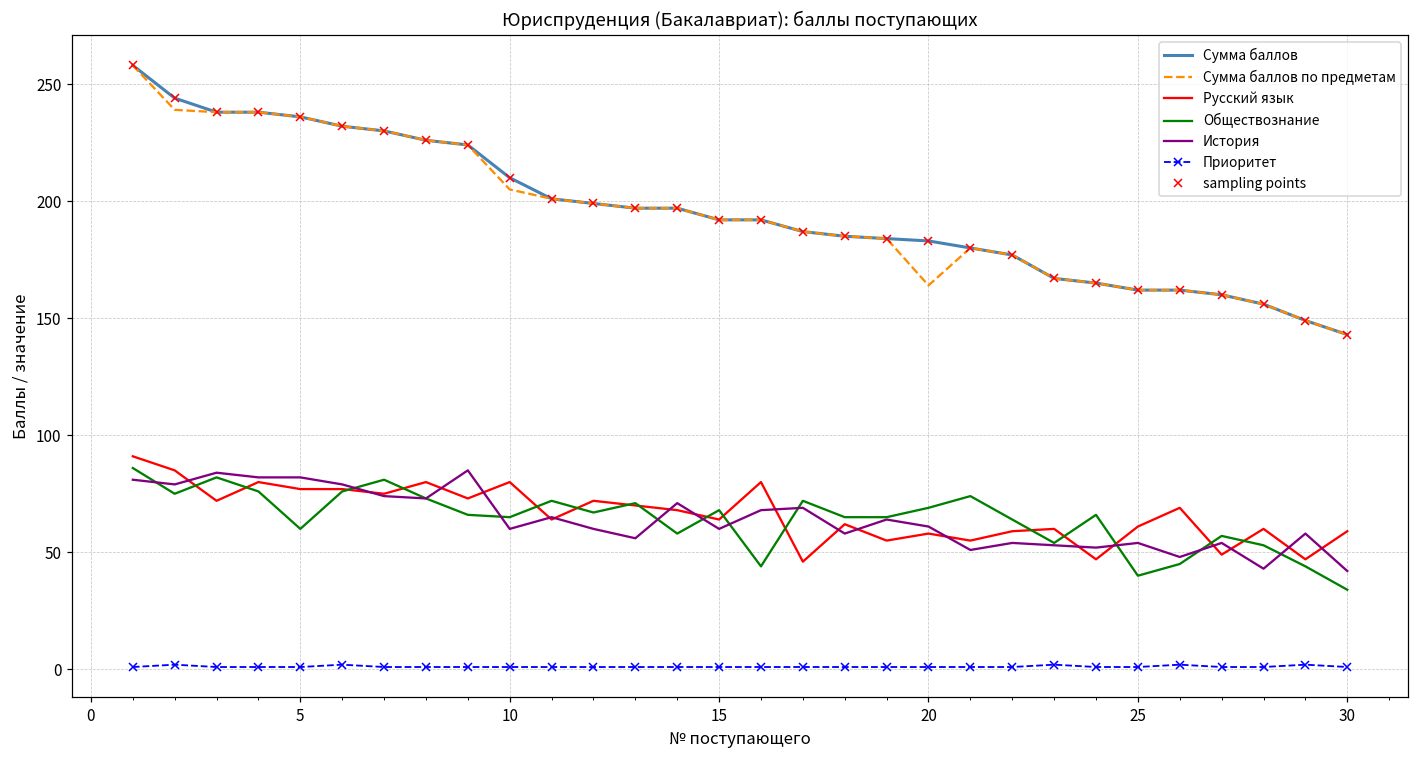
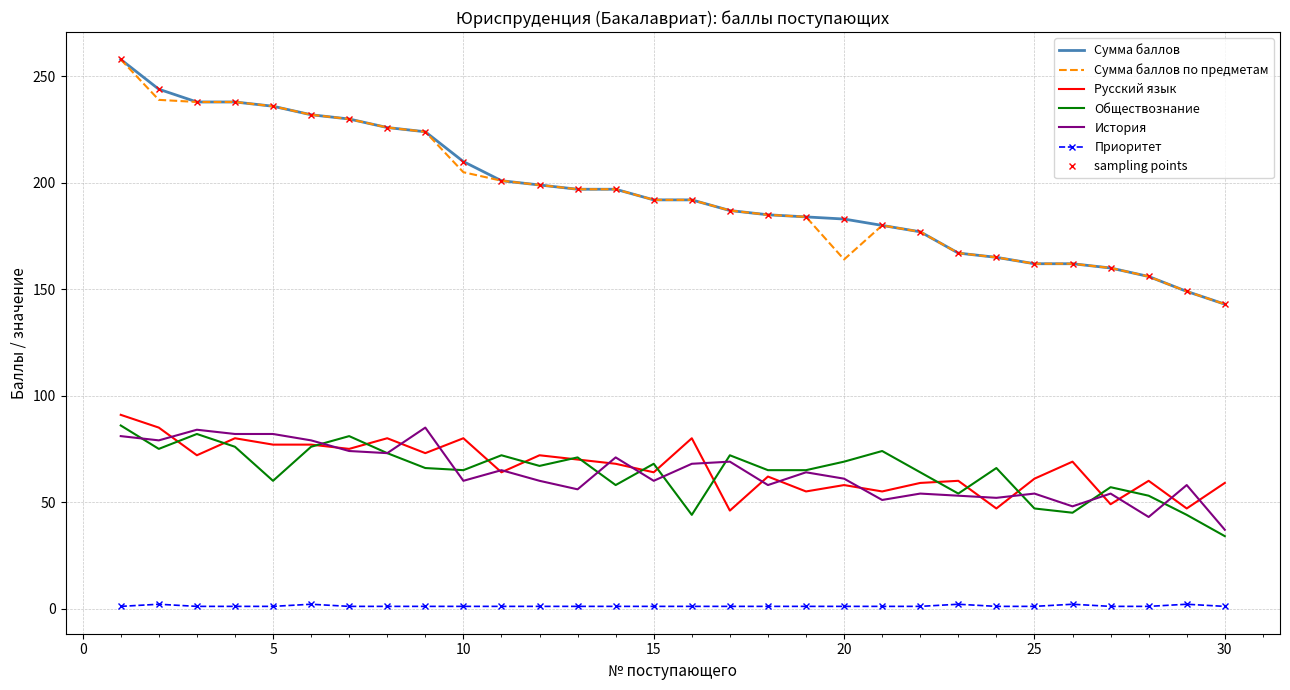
Обществознание, 25: 40 -> 47
История, 30: 42 -> 37
